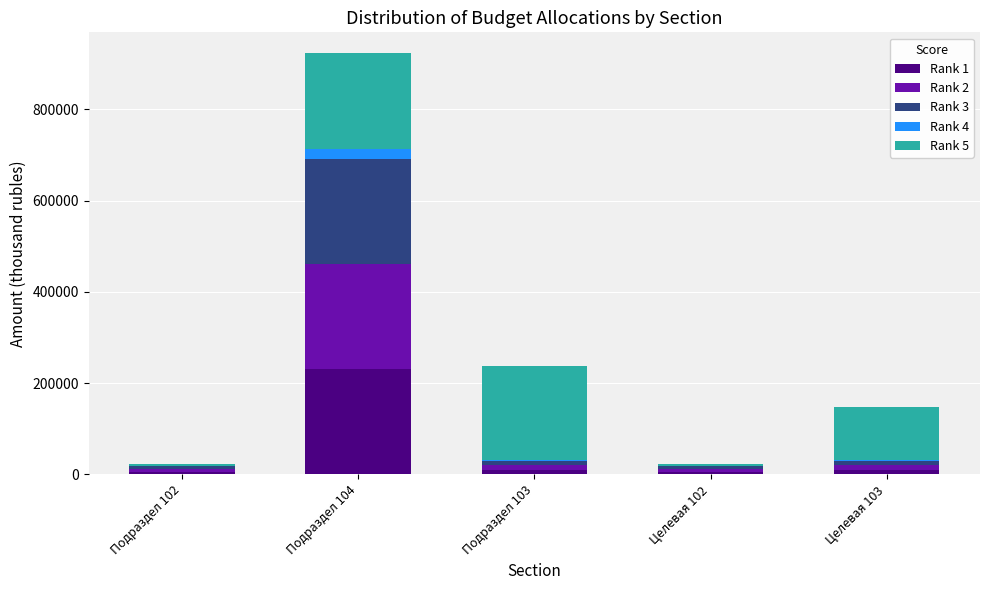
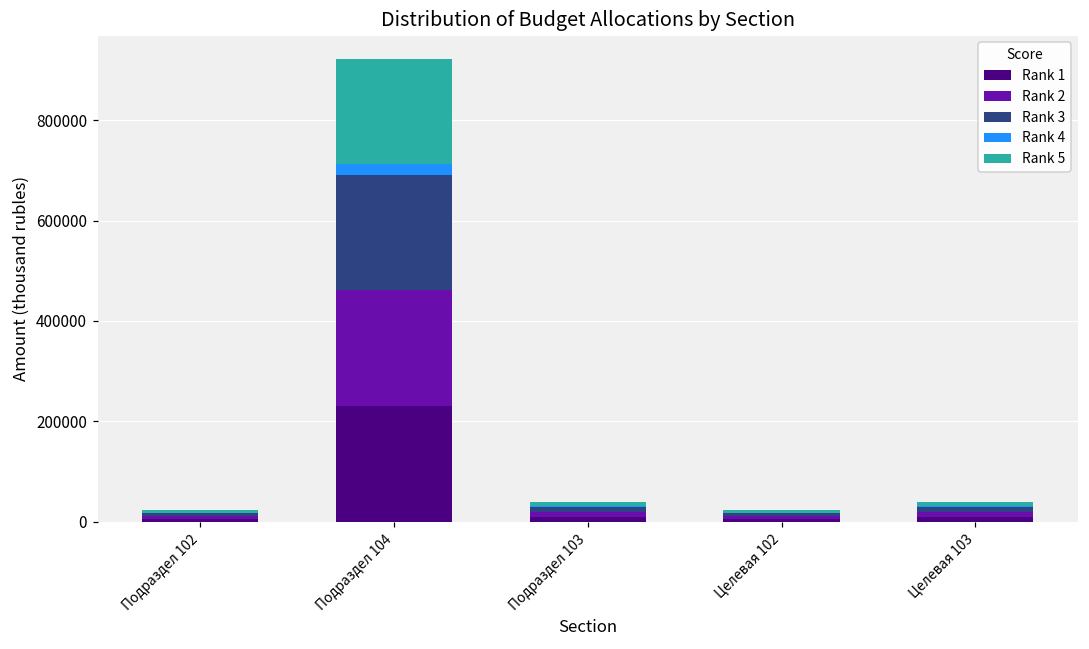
Rank 5, Подраздел 103: 210000 -> 10000
Rank 5, Целевая 103: 120000 -> 10000
